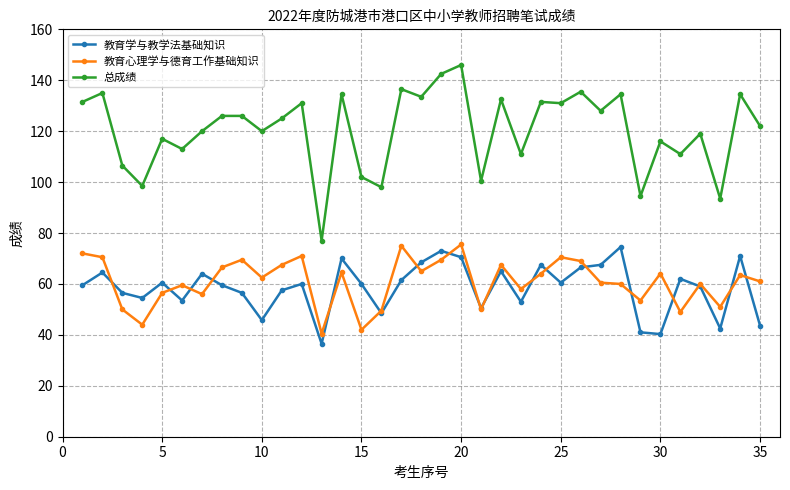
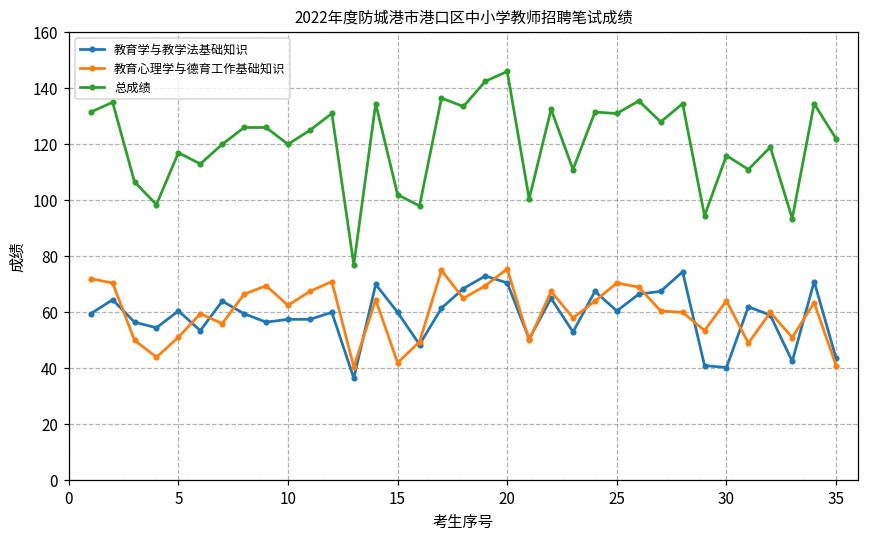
教育心理学与德育工作基础知识, 5: 57 -> 51
教育学与教学法基础知识, 10: 46 -> 58
教育心理学与德育工作基础知识, 35: 61 -> 41
